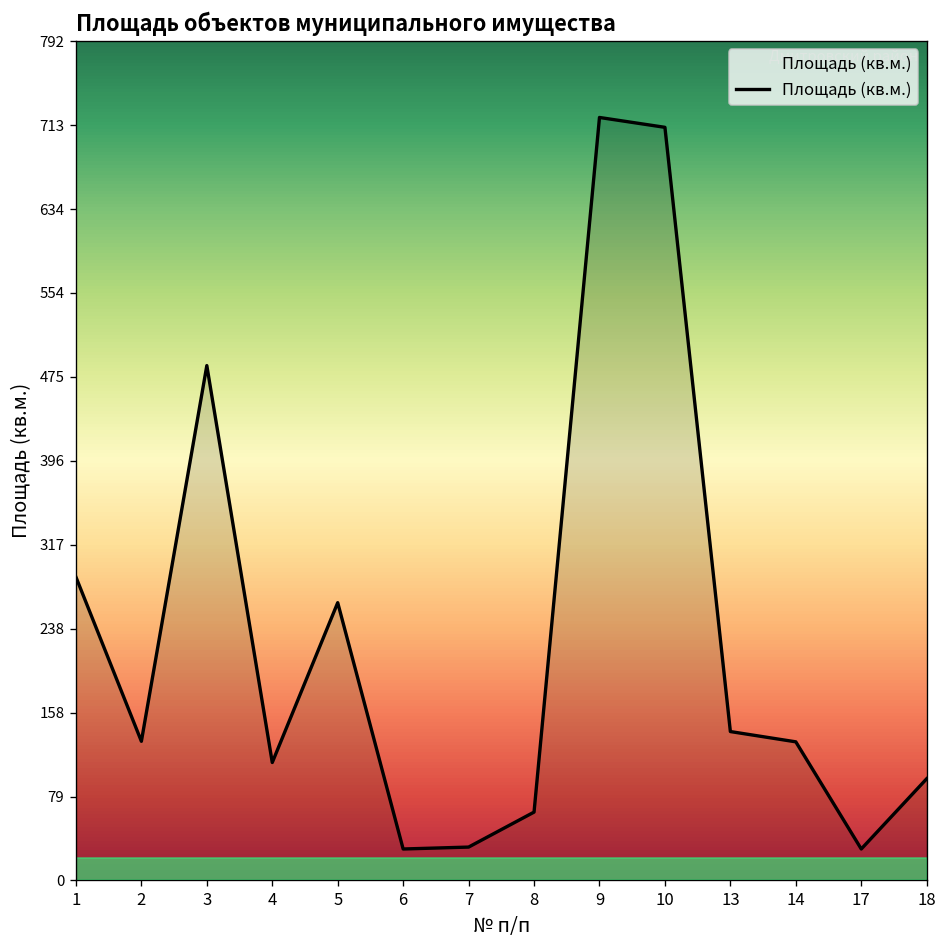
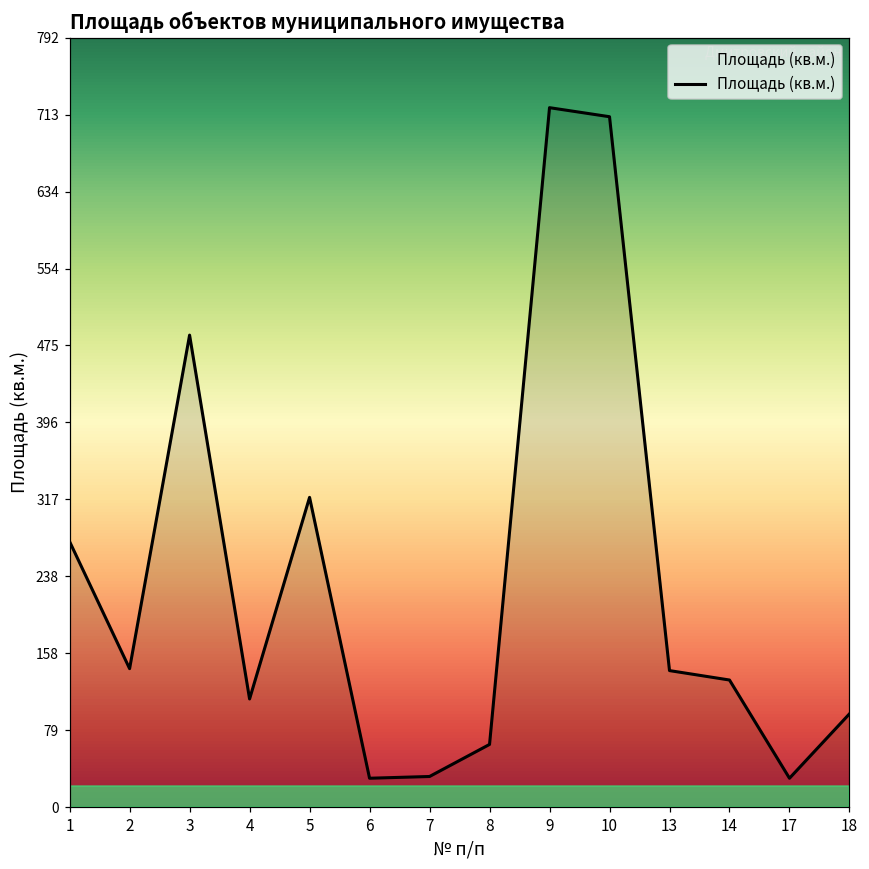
1: 290 -> 270
2: 130 -> 140
5: 260 -> 320
